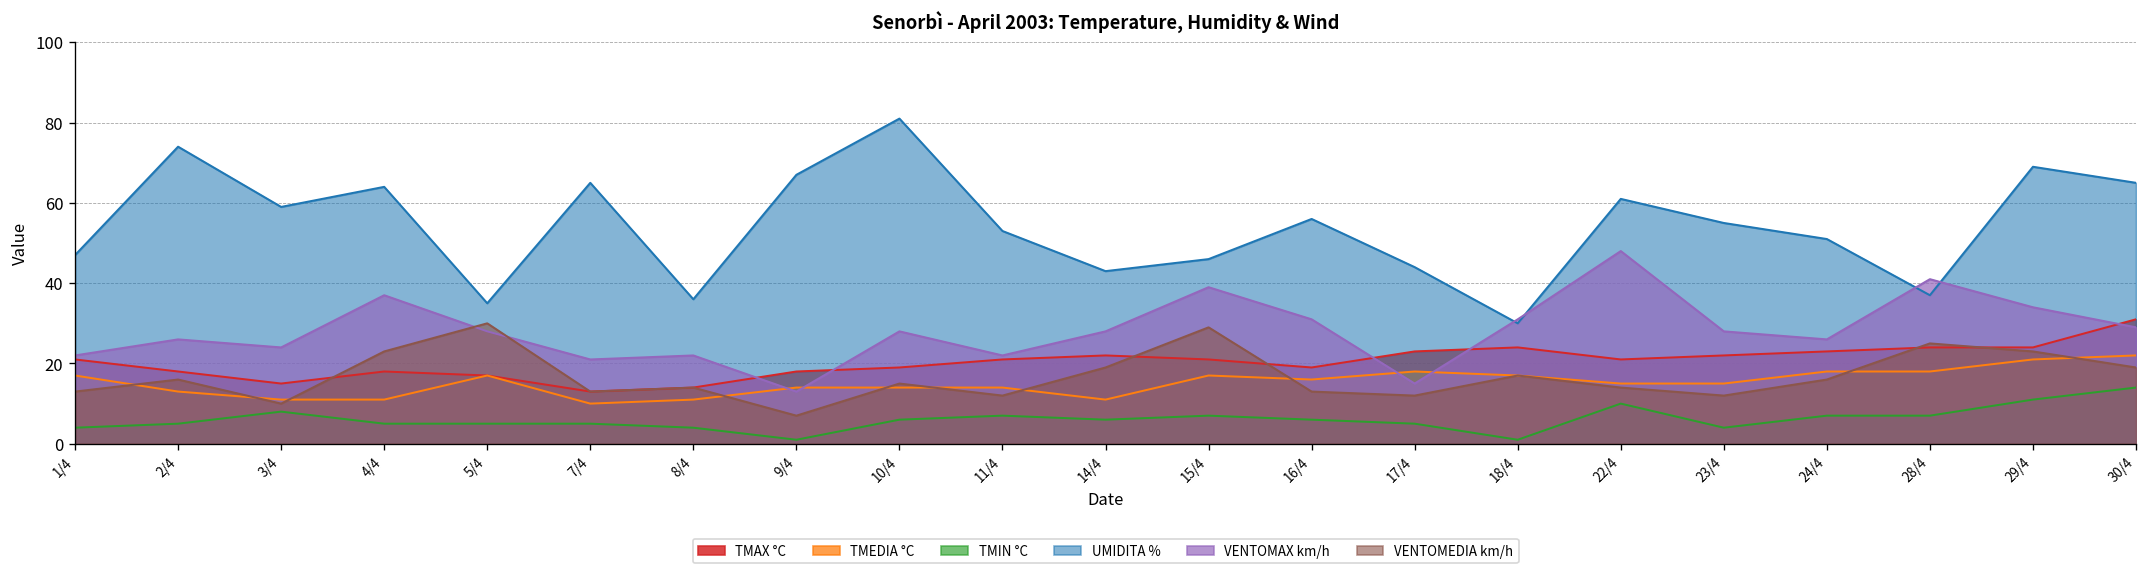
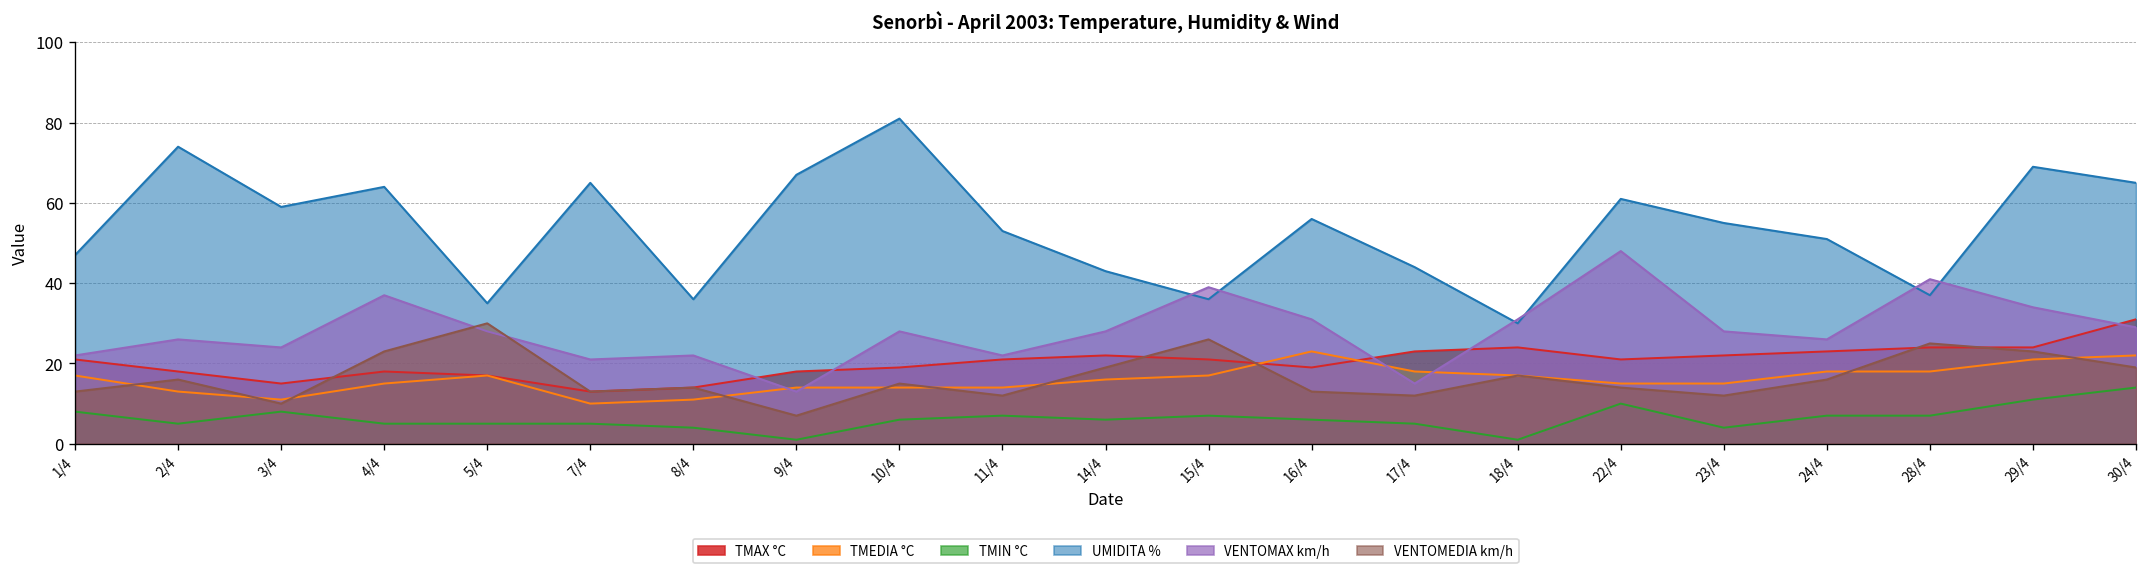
TMIN °C, 1/4: 4 -> 8
TMEDIA °C, 4/4: 11 -> 15
TMEDIA °C, 14/4: 11 -> 16
UMIDITA %, 15/4: 46 -> 36
VENTOMEDIA km/h, 15/4: 29 -> 26
TMEDIA °C, 16/4: 16 -> 23
